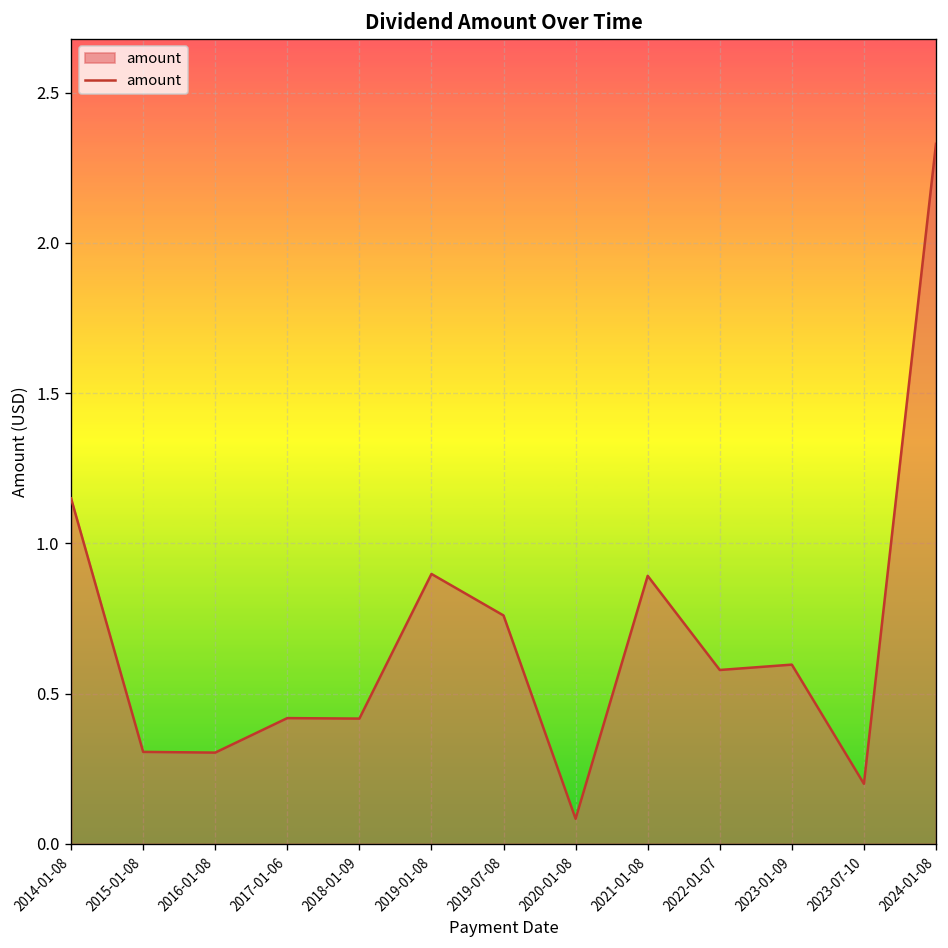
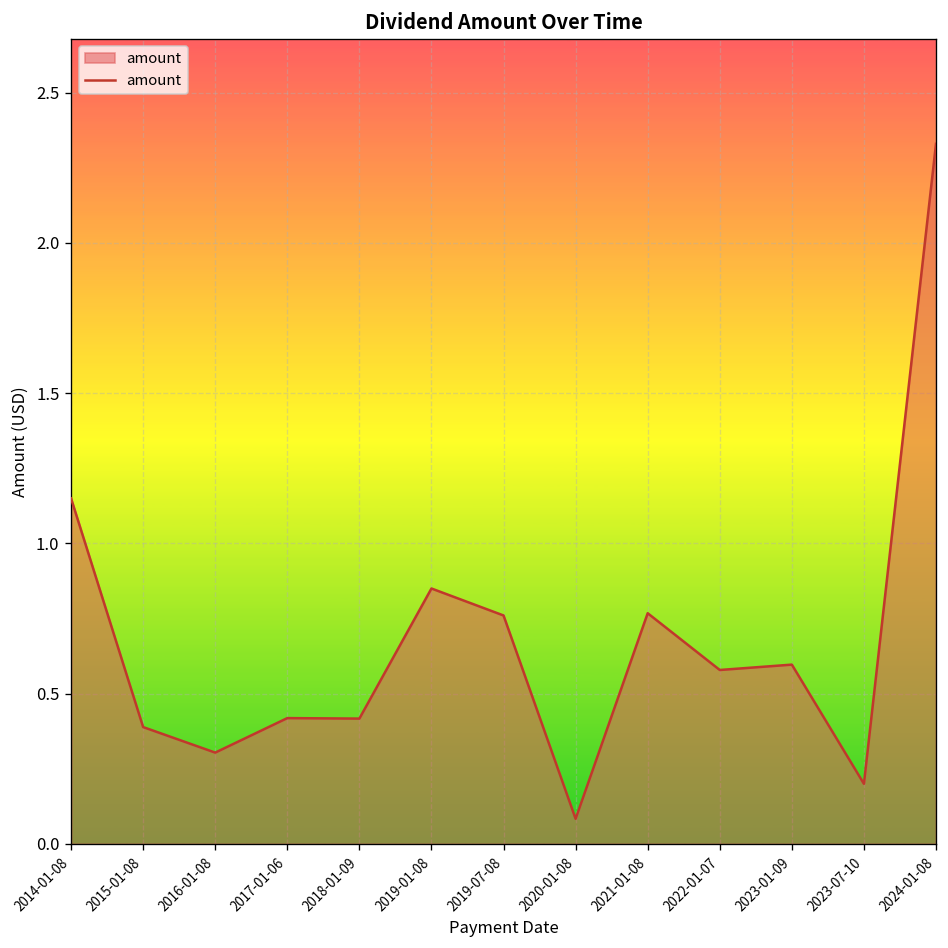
2015-01-08: 0.31 -> 0.39
2019-01-08: 0.90 -> 0.85
2021-01-08: 0.89 -> 0.77
